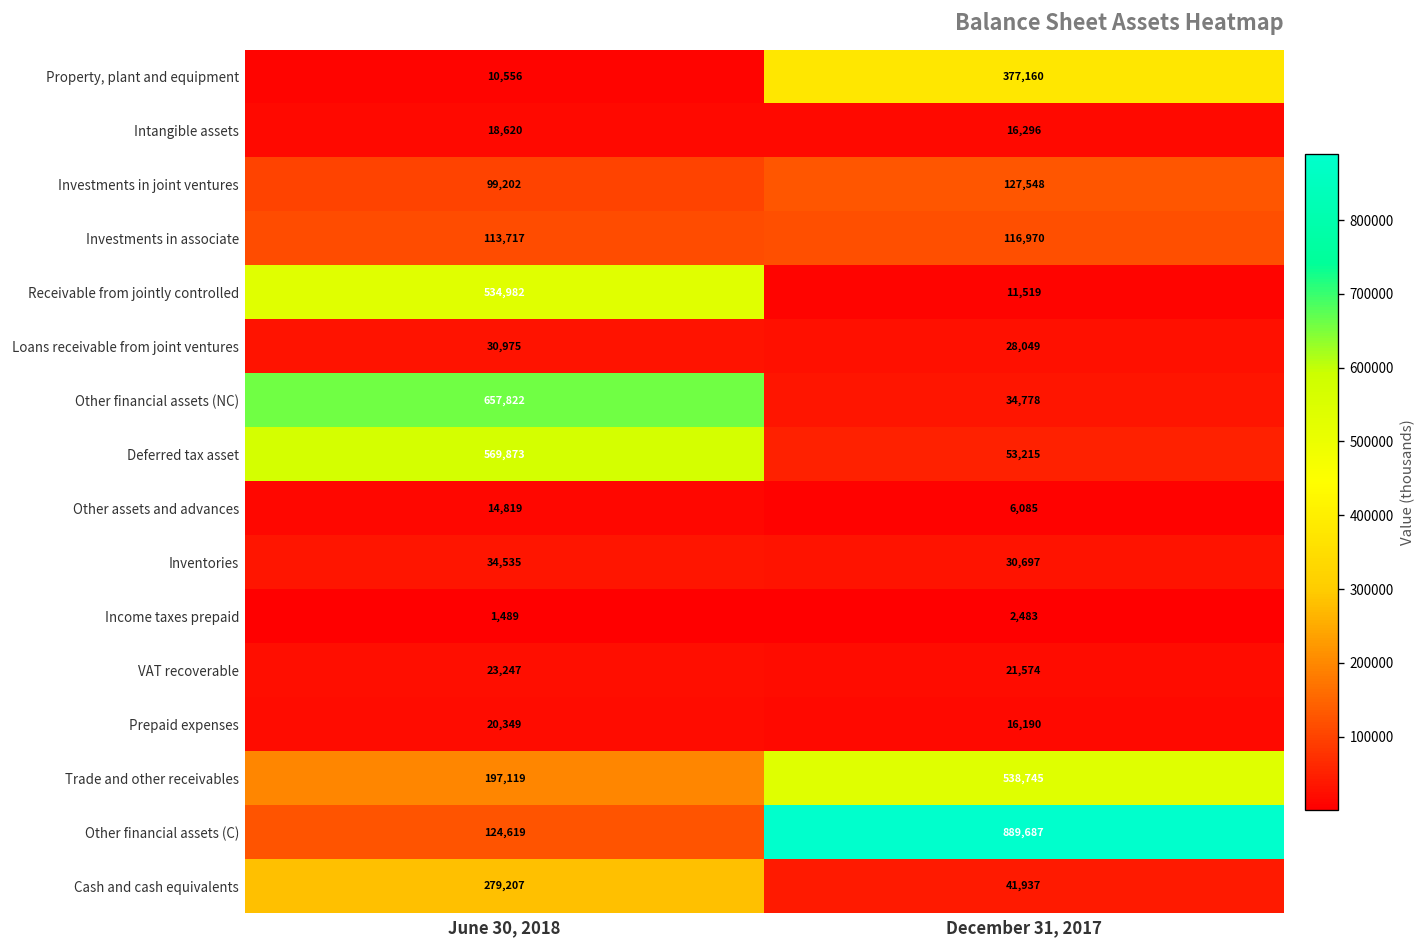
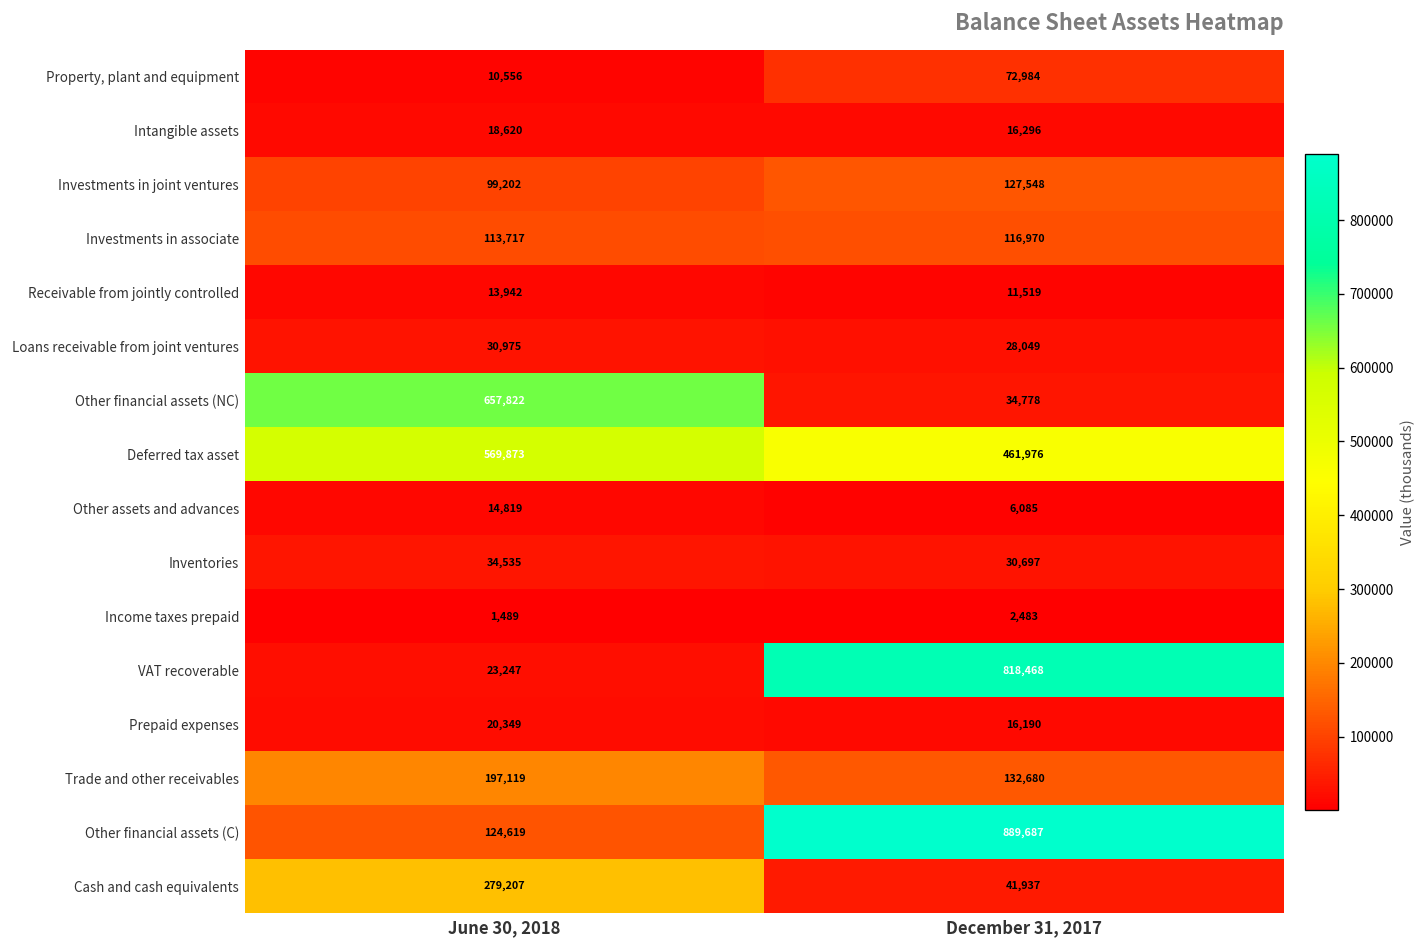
Property, plant and equipment, December 31, 2017: 377,160 -> 72,984
Receivable from jointly controlled, June 30, 2018: 534,982 -> 13,942
Deferred tax asset, December 31, 2017: 53,215 -> 461,976
VAT recoverable, December 31, 2017: 21,574 -> 818,468
Trade and other receivables, December 31, 2017: 538,745 -> 132,680
